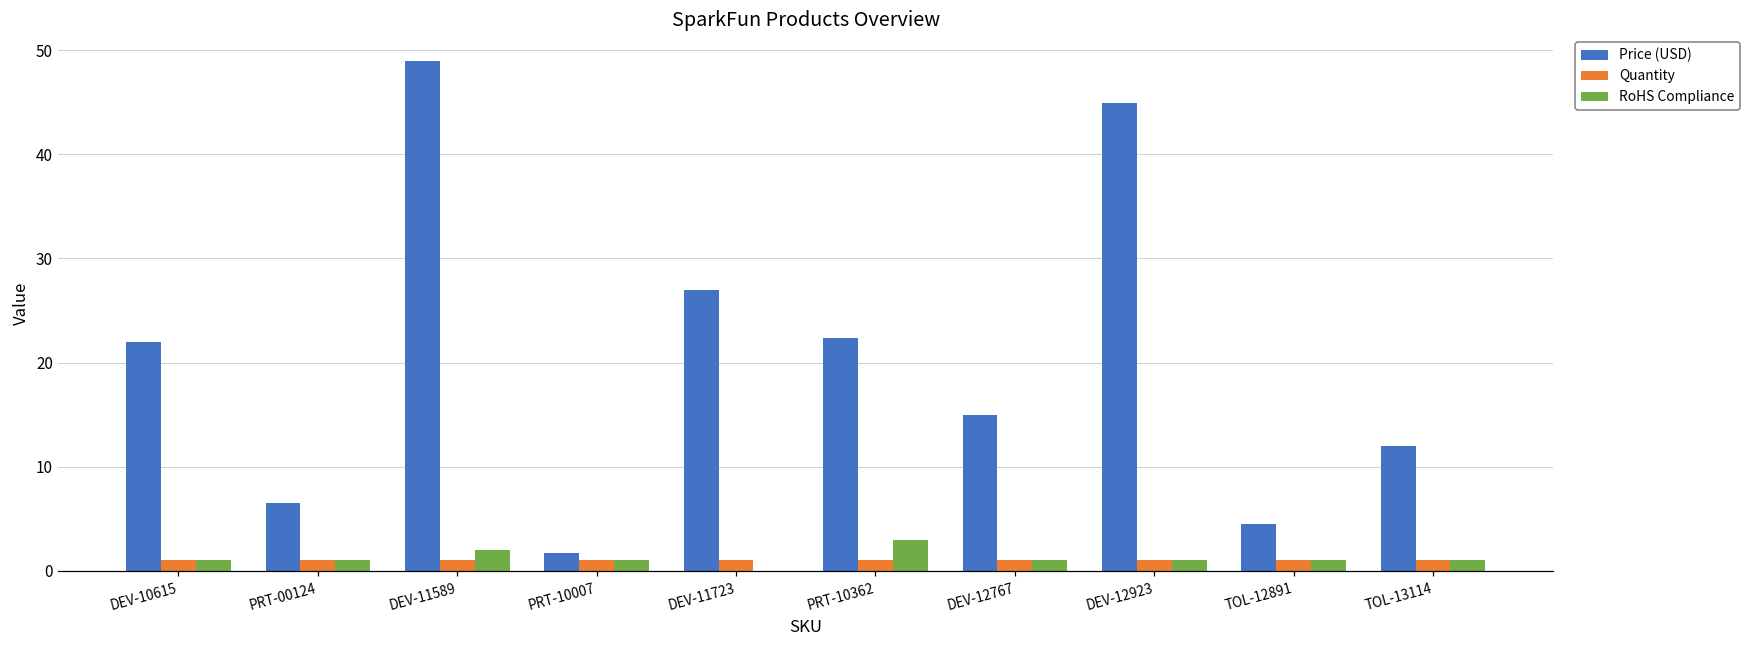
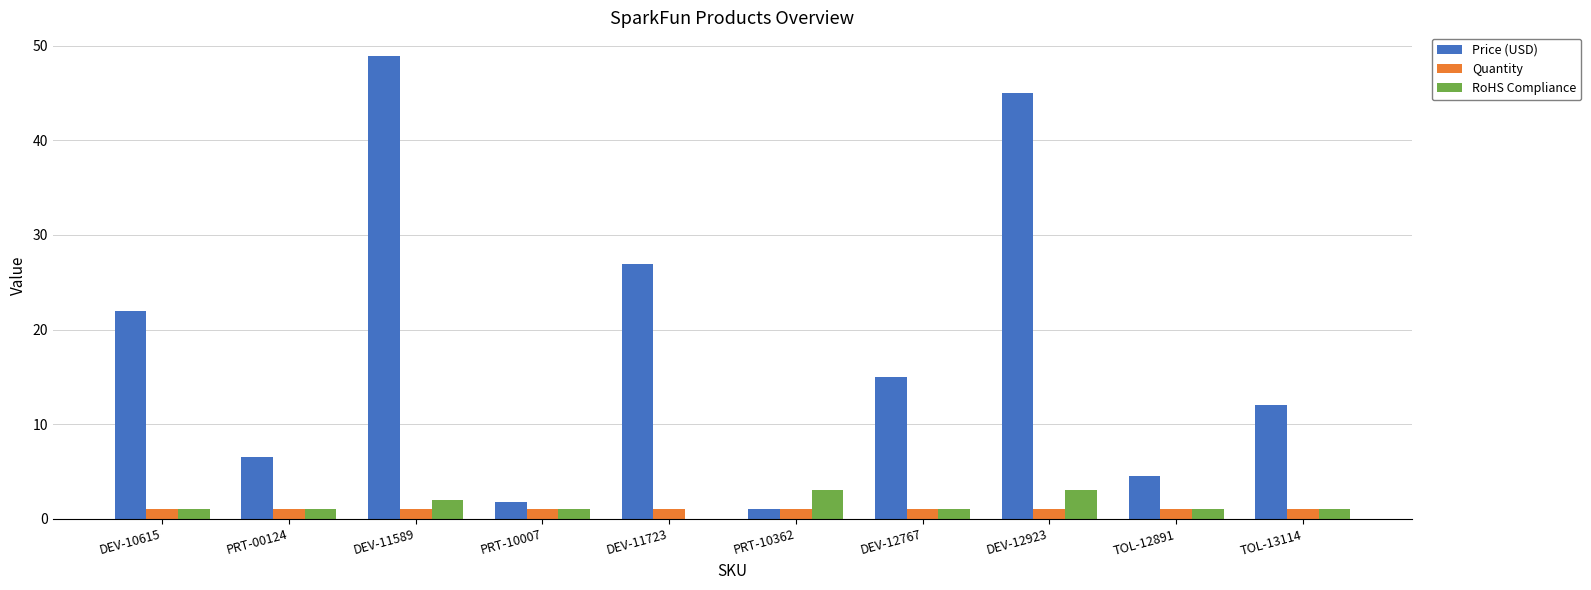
Price (USD), PRT-10362: 22 -> 1
RoHS Compliance, DEV-12923: 1 -> 3
